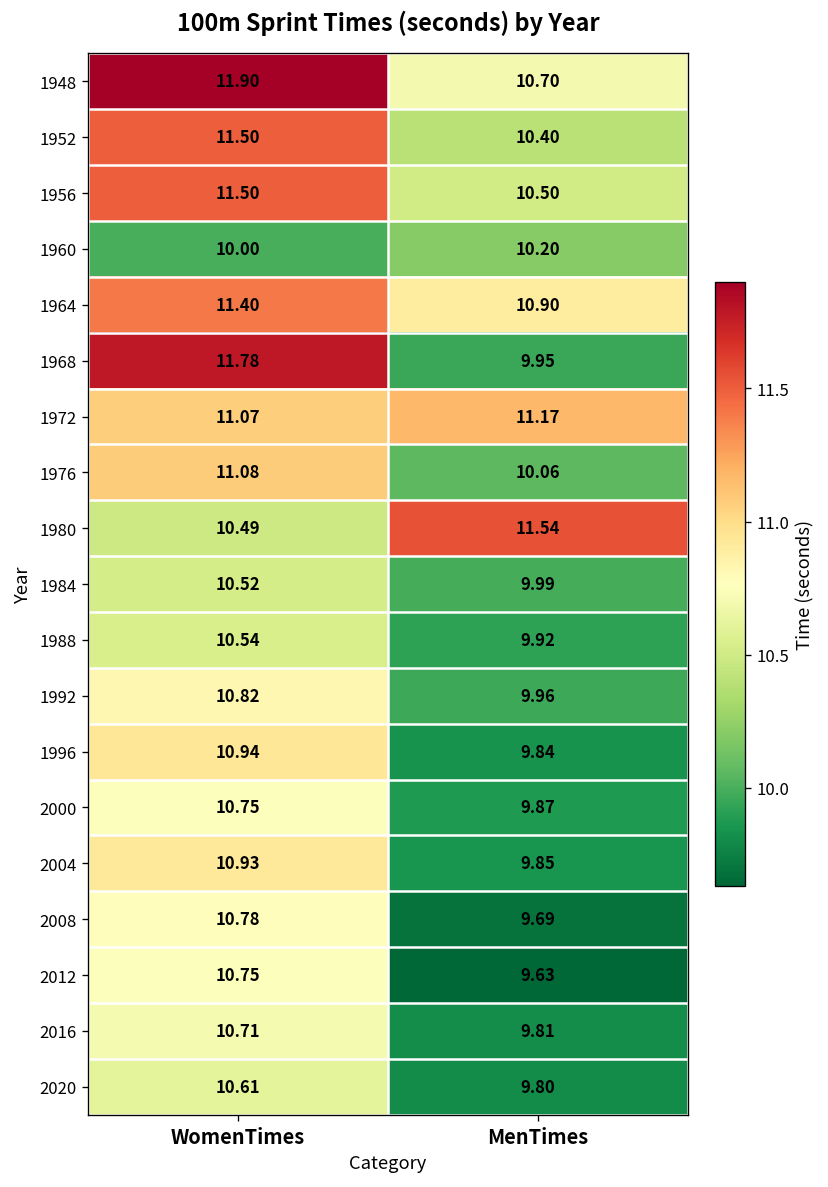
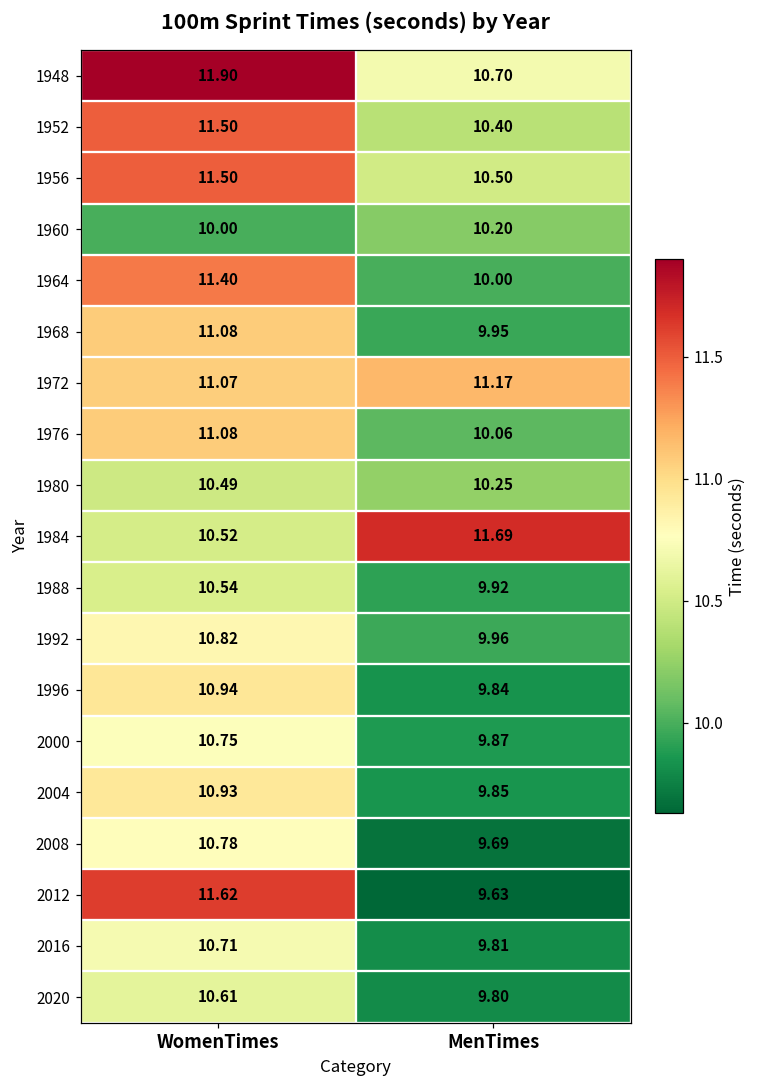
1964, MenTimes: 10.90 -> 10.00
1968, WomenTimes: 11.78 -> 11.08
1980, MenTimes: 11.54 -> 10.25
1984, MenTimes: 9.99 -> 11.69
2012, WomenTimes: 10.75 -> 11.62
